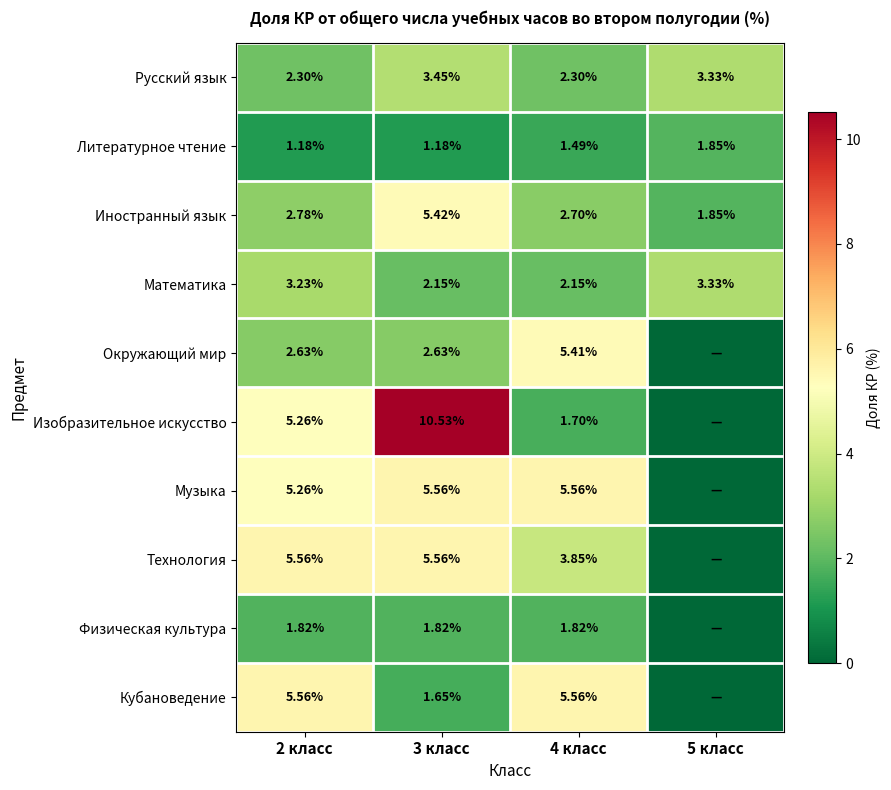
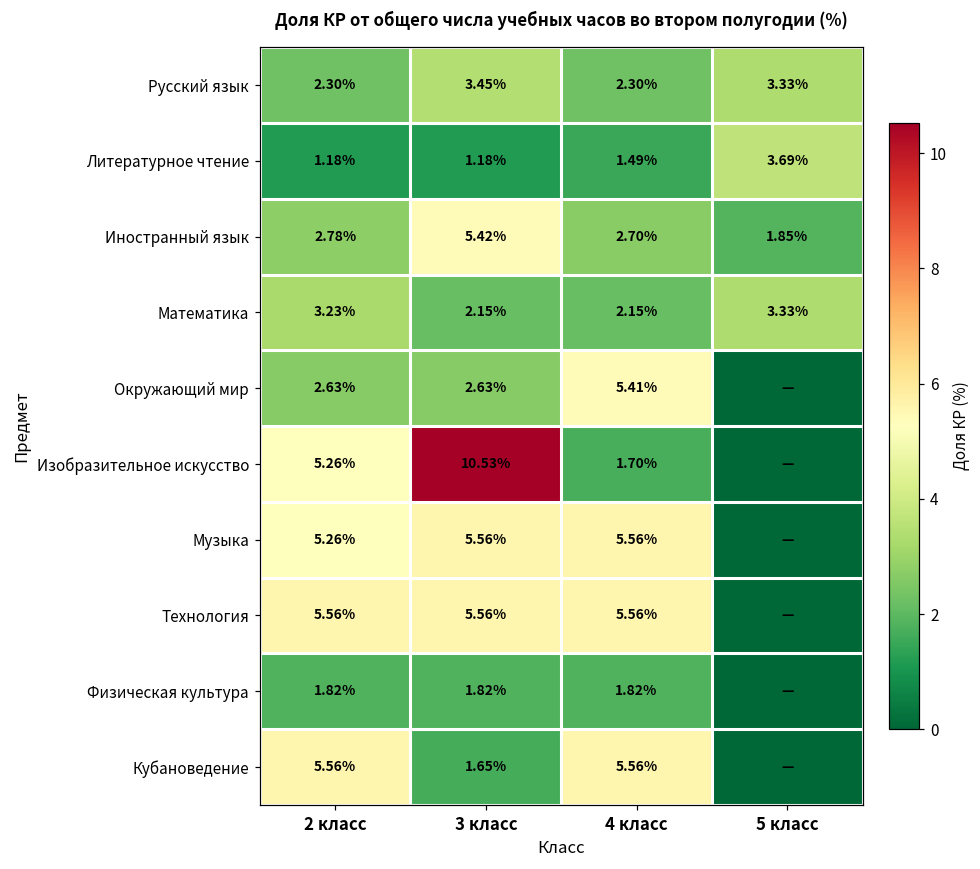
Литературное чтение, 5 класс: 1.85% -> 3.69%
Технология, 4 класс: 3.85% -> 5.56%
